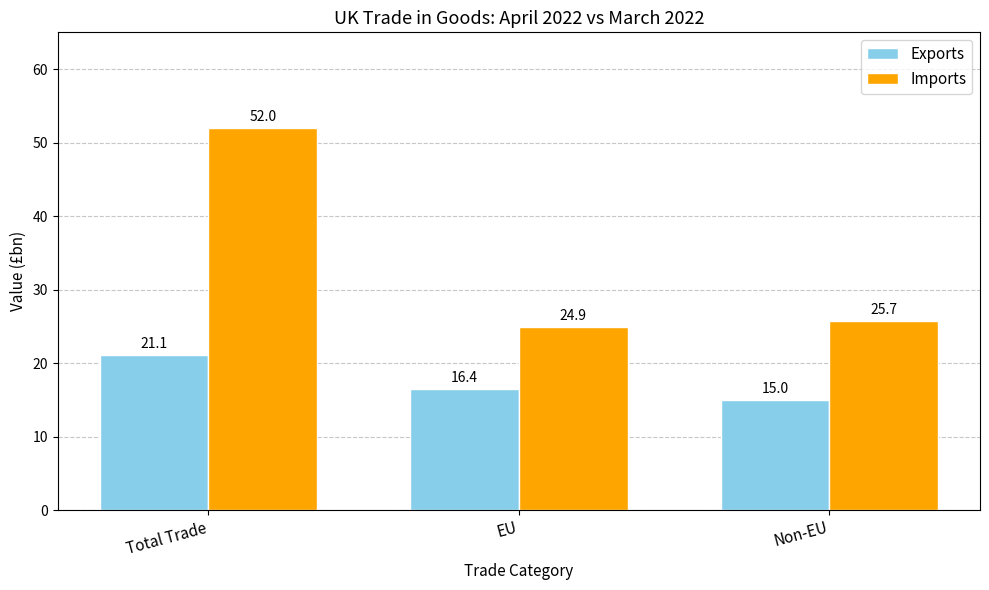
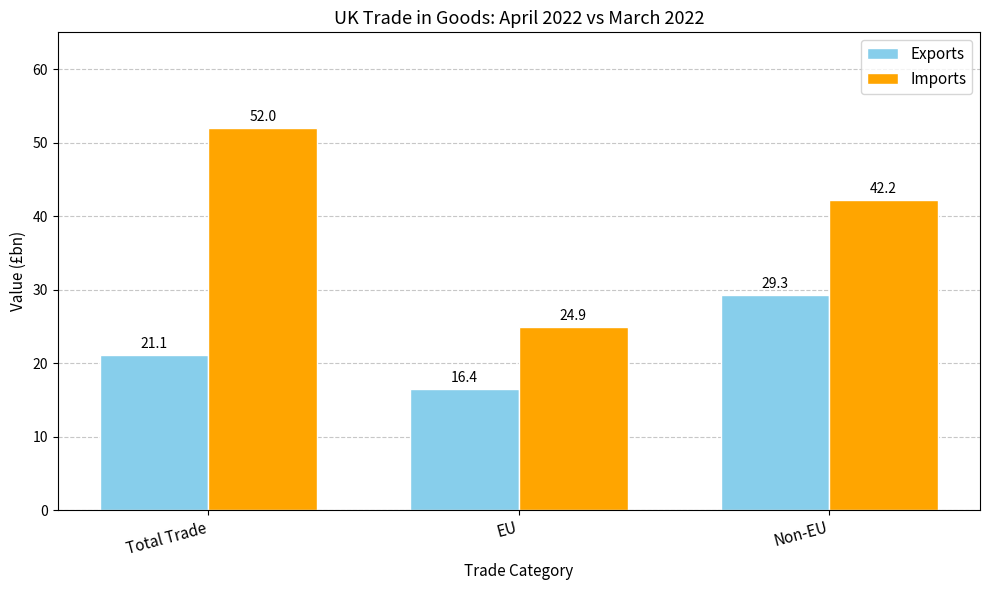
Exports, Non-EU: 15.0 -> 29.3
Imports, Non-EU: 25.7 -> 42.2
